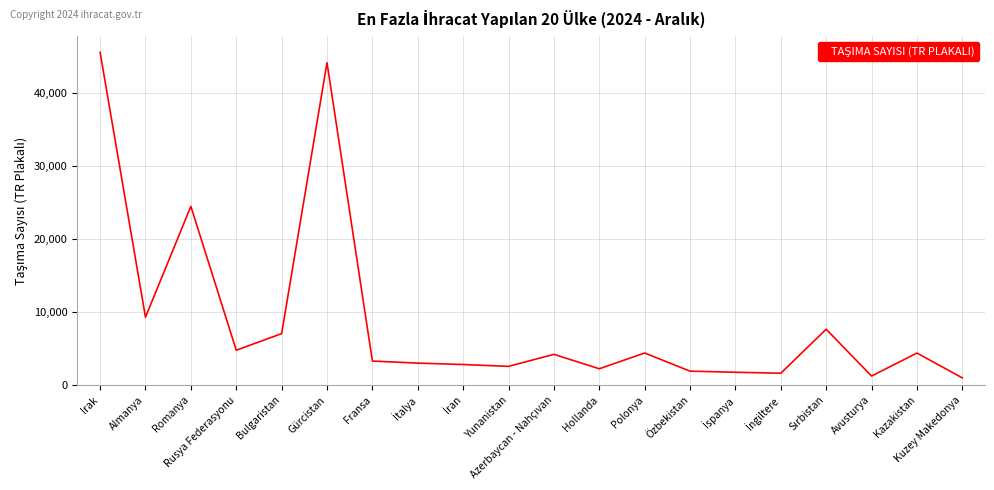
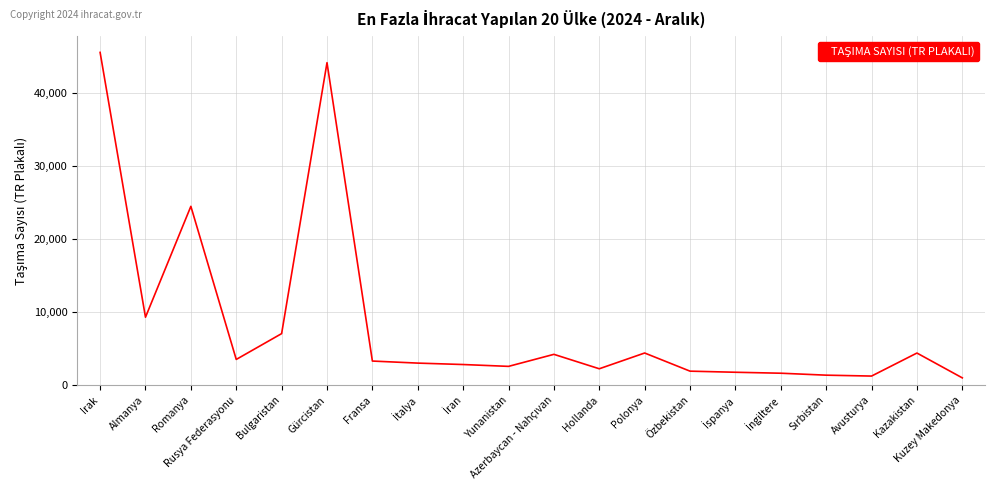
Rusya Federasyonu: 5,000 -> 4,000
Sırbistan: 8,000 -> 1,000
